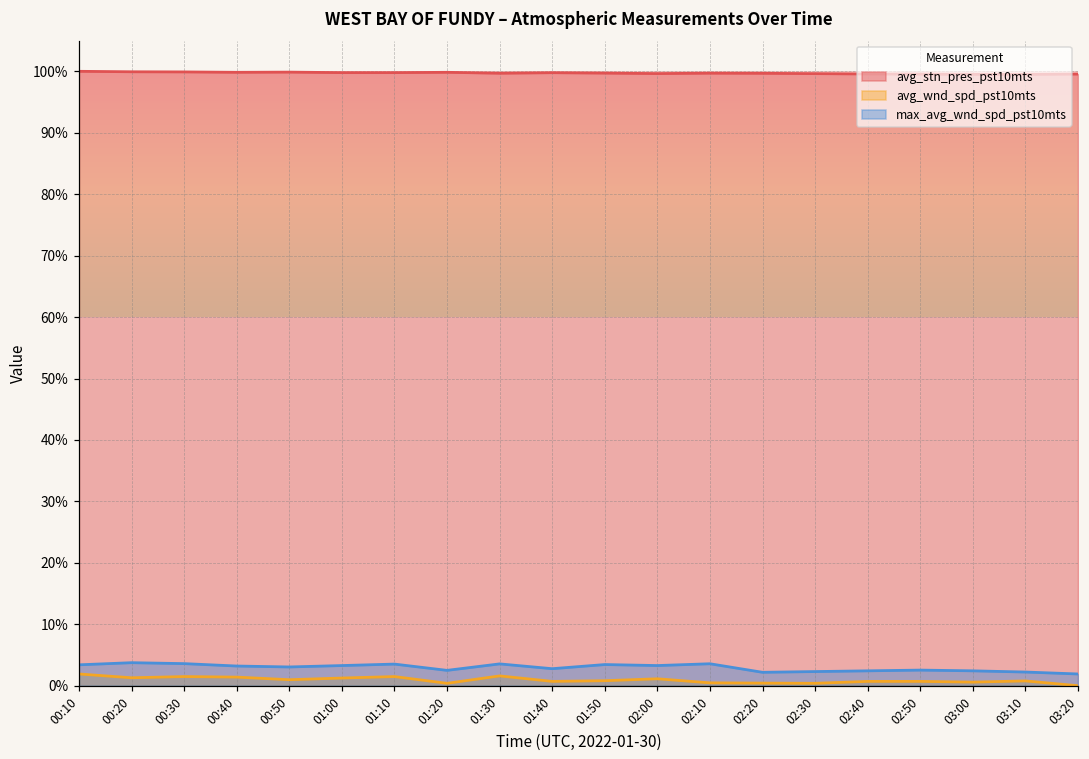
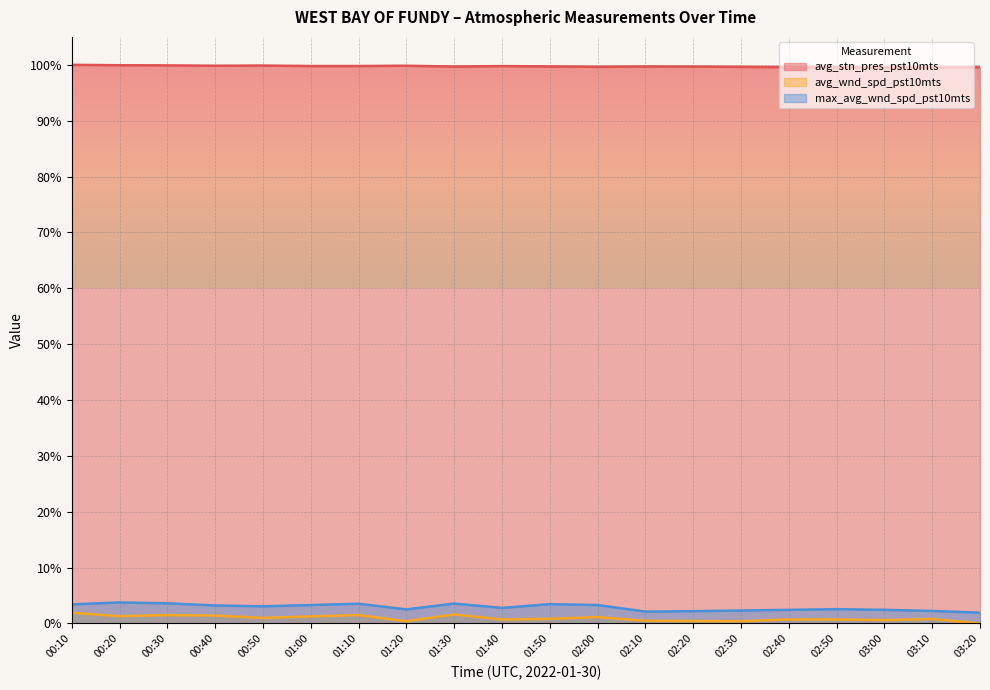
max_avg_wnd_spd_pst10mts, 02:10: 4% -> 2%
